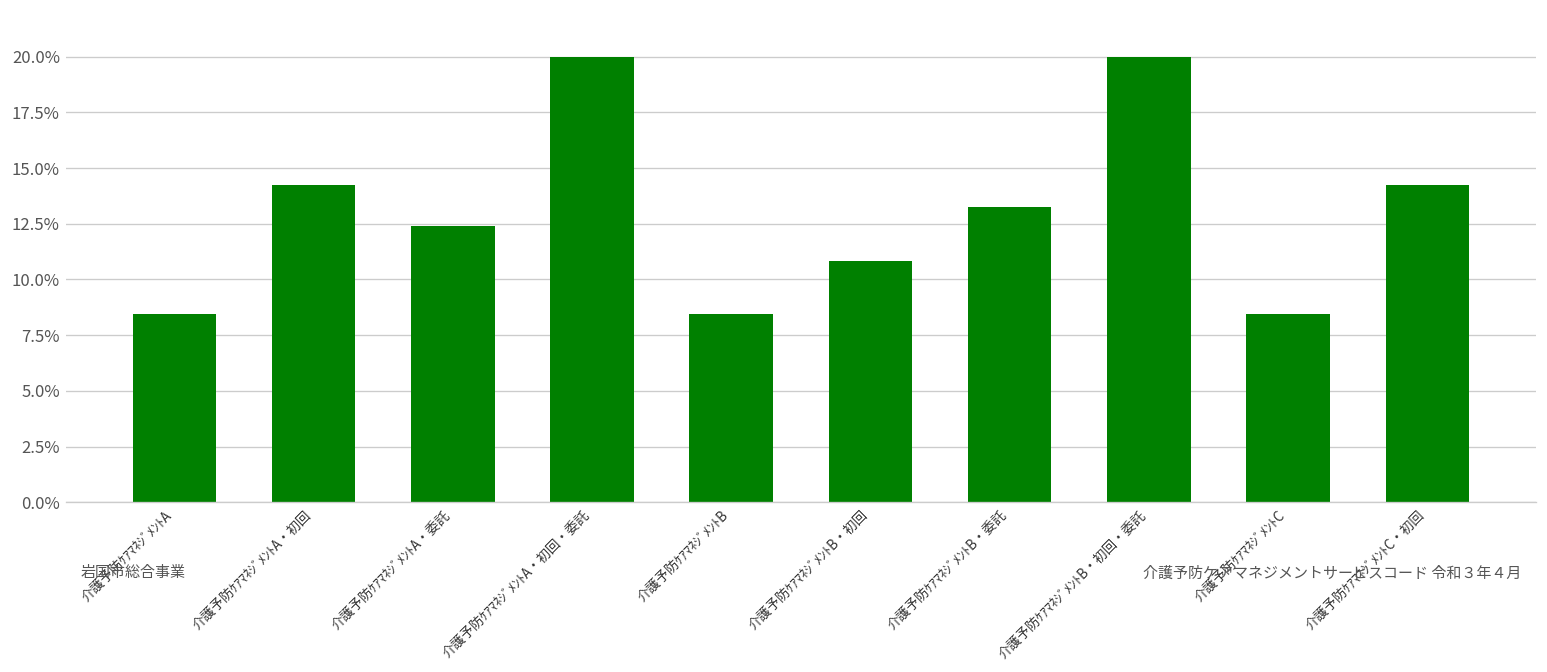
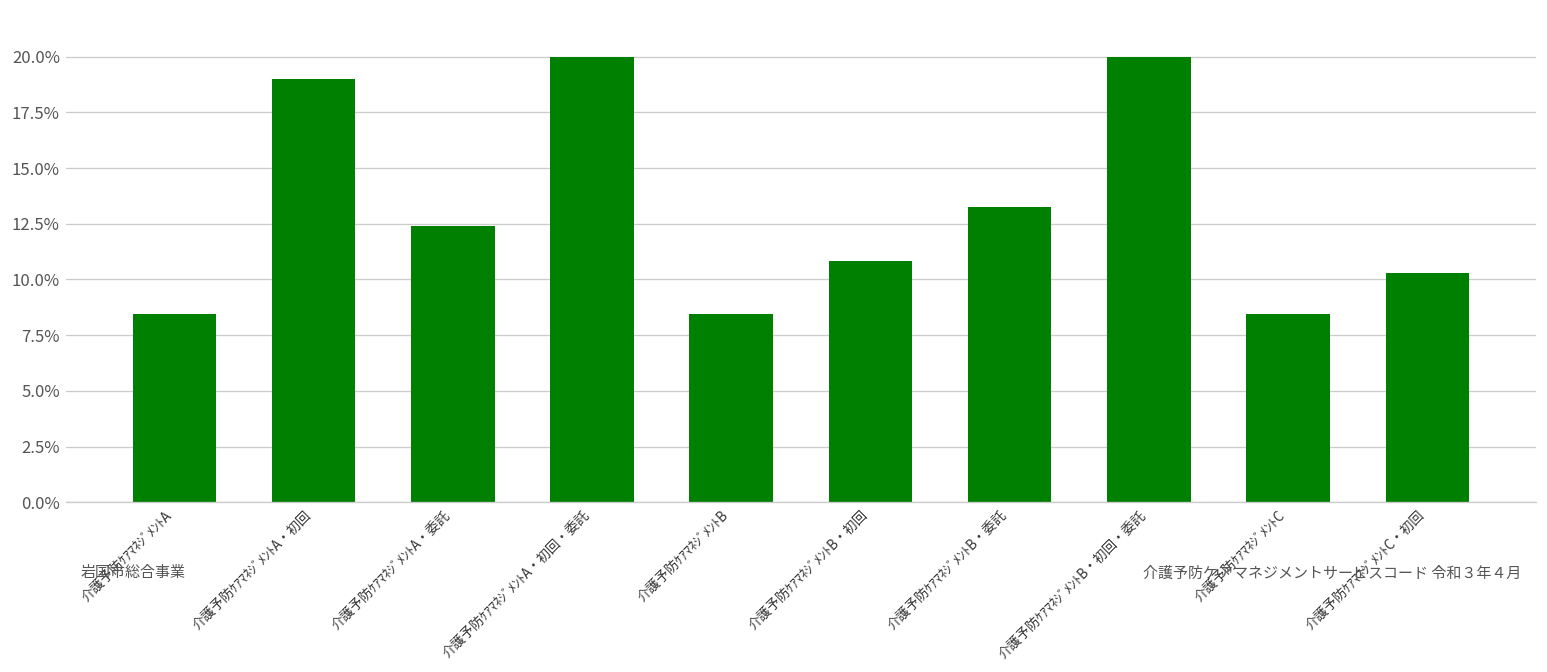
介護予防ｹｱﾏﾈｼﾞﾒﾝﾄA・初回: 14.2% -> 19.0%
介護予防ｹｱﾏﾈｼﾞﾒﾝﾄC・初回: 14.2% -> 10.3%
